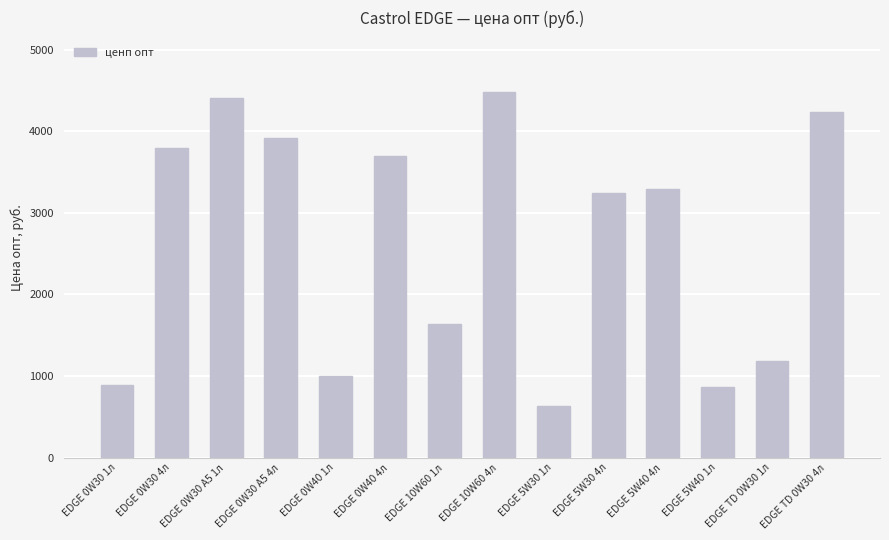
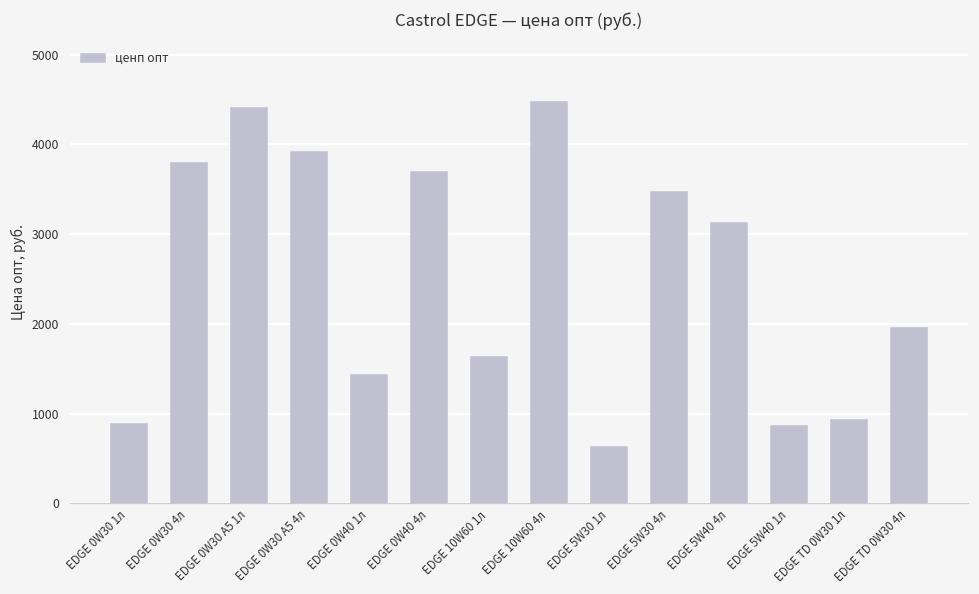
EDGE 0W40 1л: 1000 -> 1400
EDGE 5W30 4л: 3200 -> 3500
EDGE 5W40 4л: 3300 -> 3100
EDGE TD 0W30 1л: 1200 -> 900
EDGE TD 0W30 4л: 4200 -> 2000
